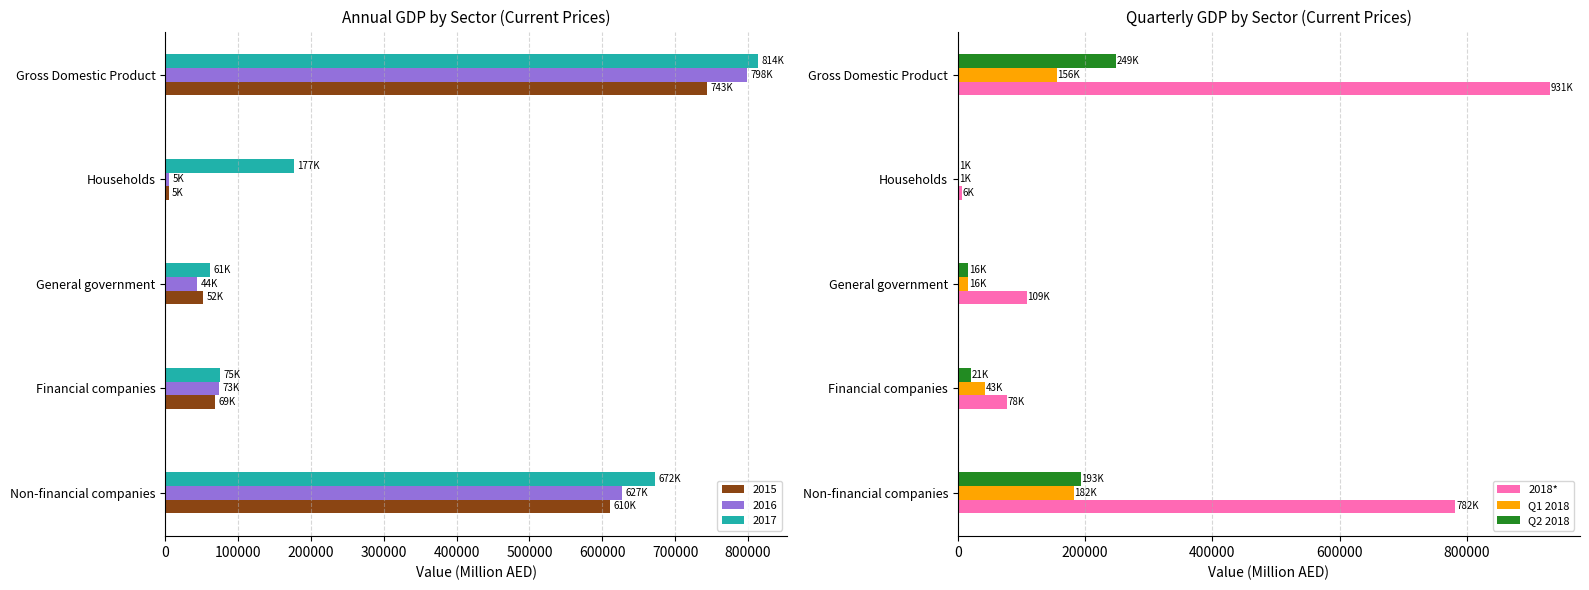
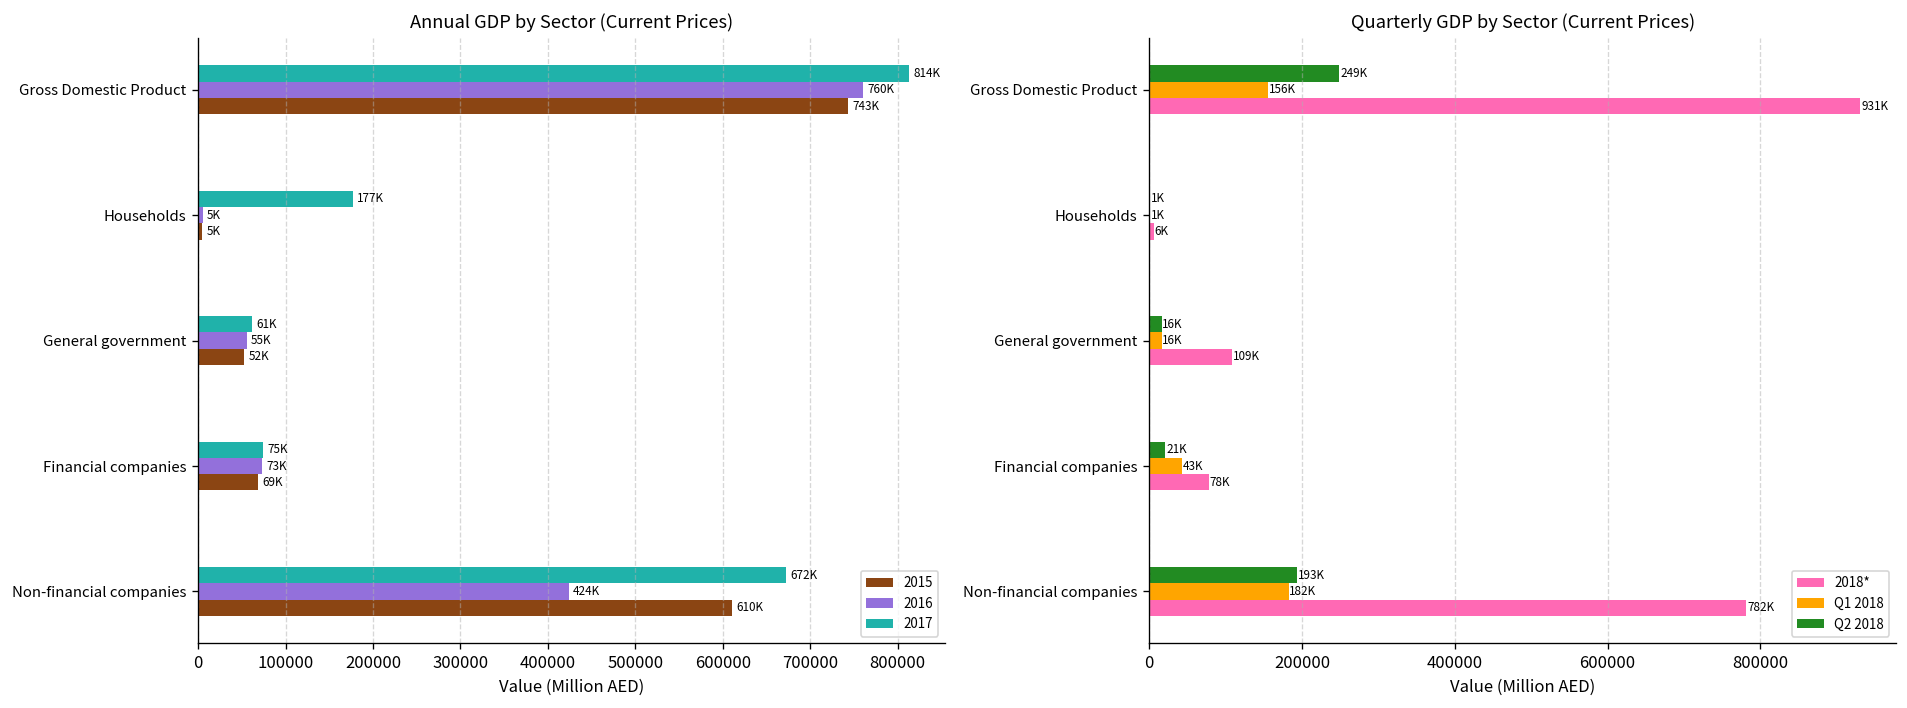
Annual GDP by Sector (Current Prices), 2016, Gross Domestic Product: 798K -> 760K
Annual GDP by Sector (Current Prices), 2016, General government: 44K -> 55K
Annual GDP by Sector (Current Prices), 2016, Non-financial companies: 627K -> 424K
